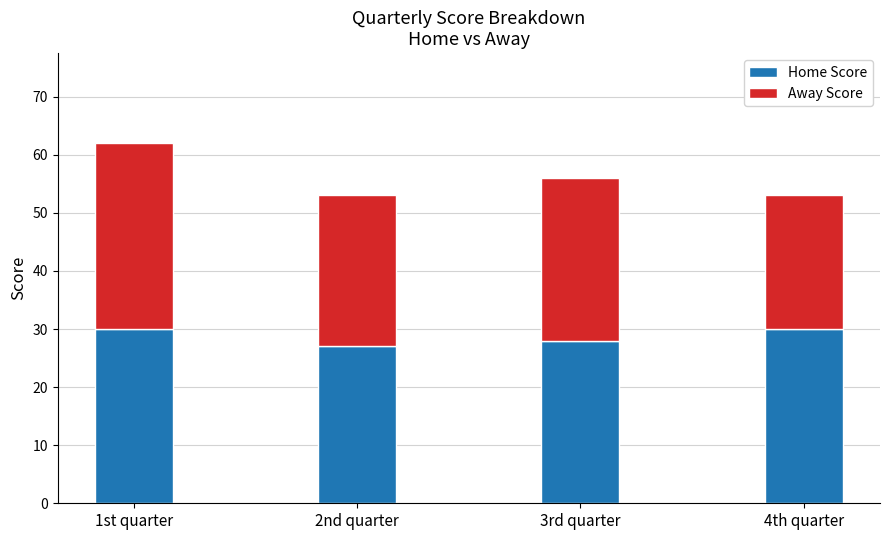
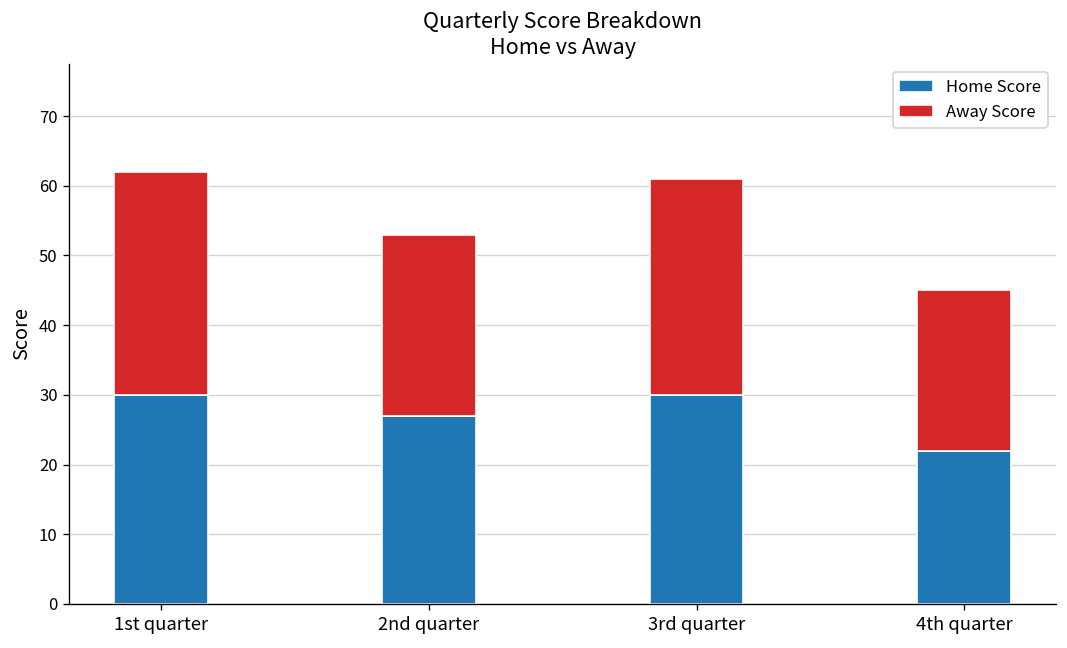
Home Score, 3rd quarter: 28 -> 30
Away Score, 3rd quarter: 28 -> 31
Home Score, 4th quarter: 30 -> 22
